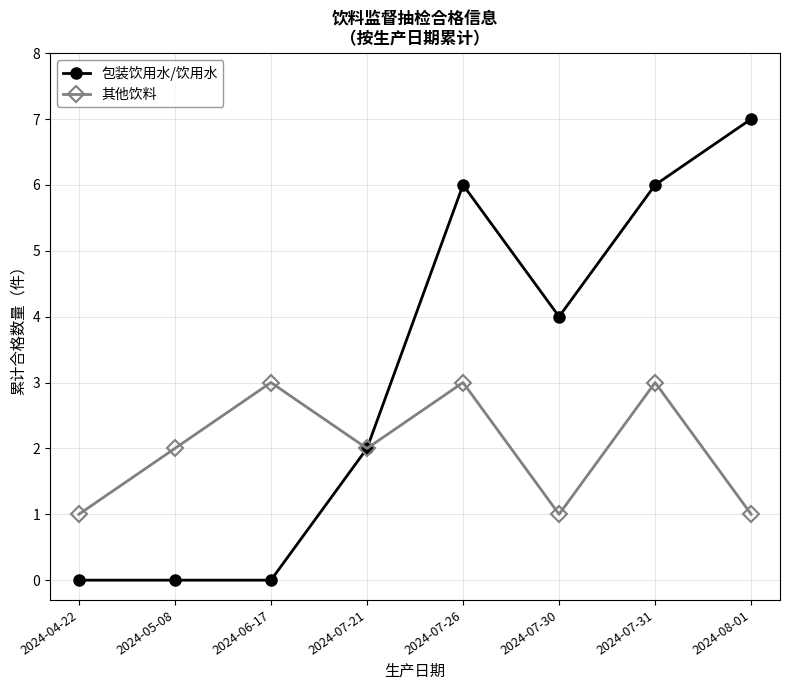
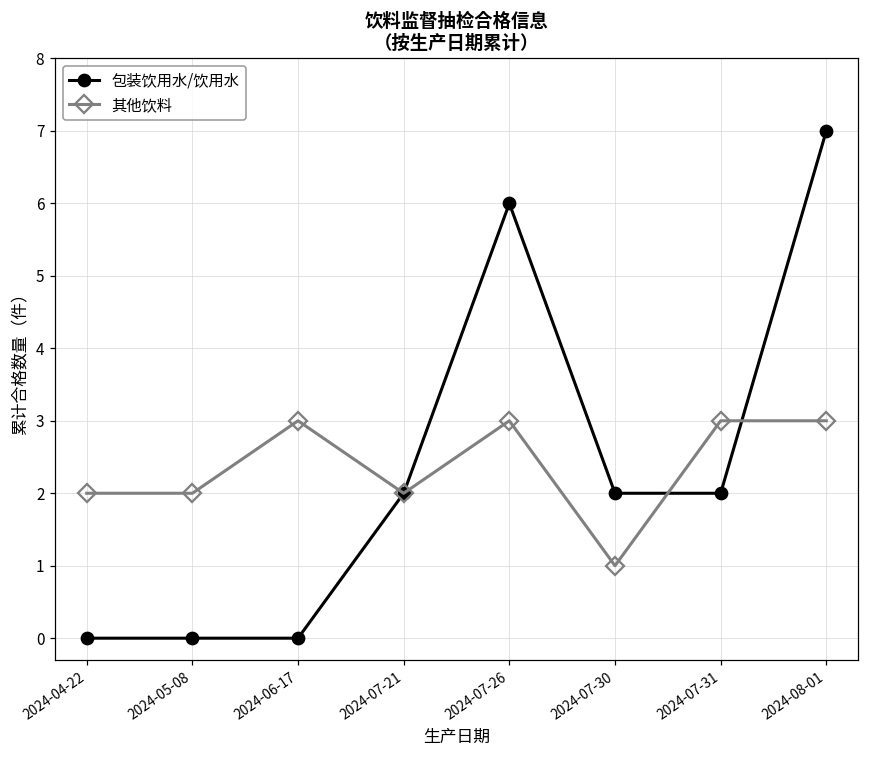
其他饮料, 2024-04-22: 1 -> 2
包装饮用水/饮用水, 2024-07-30: 4 -> 2
包装饮用水/饮用水, 2024-07-31: 6 -> 2
其他饮料, 2024-08-01: 1 -> 3
